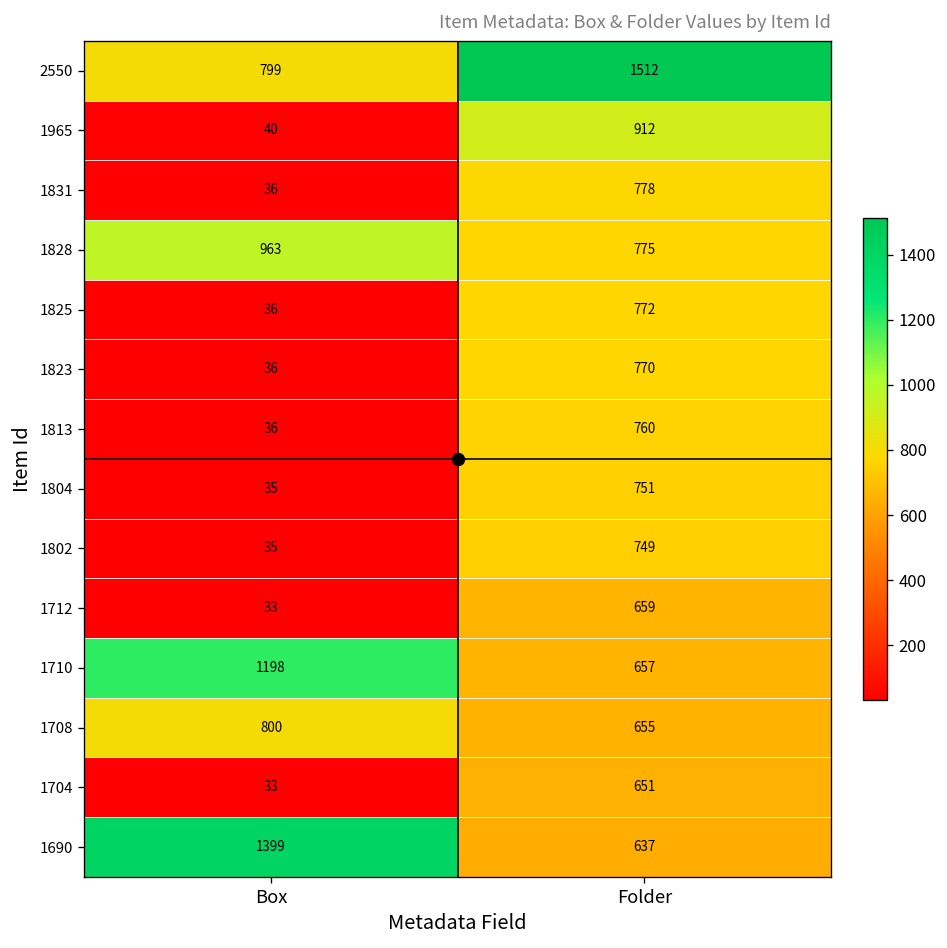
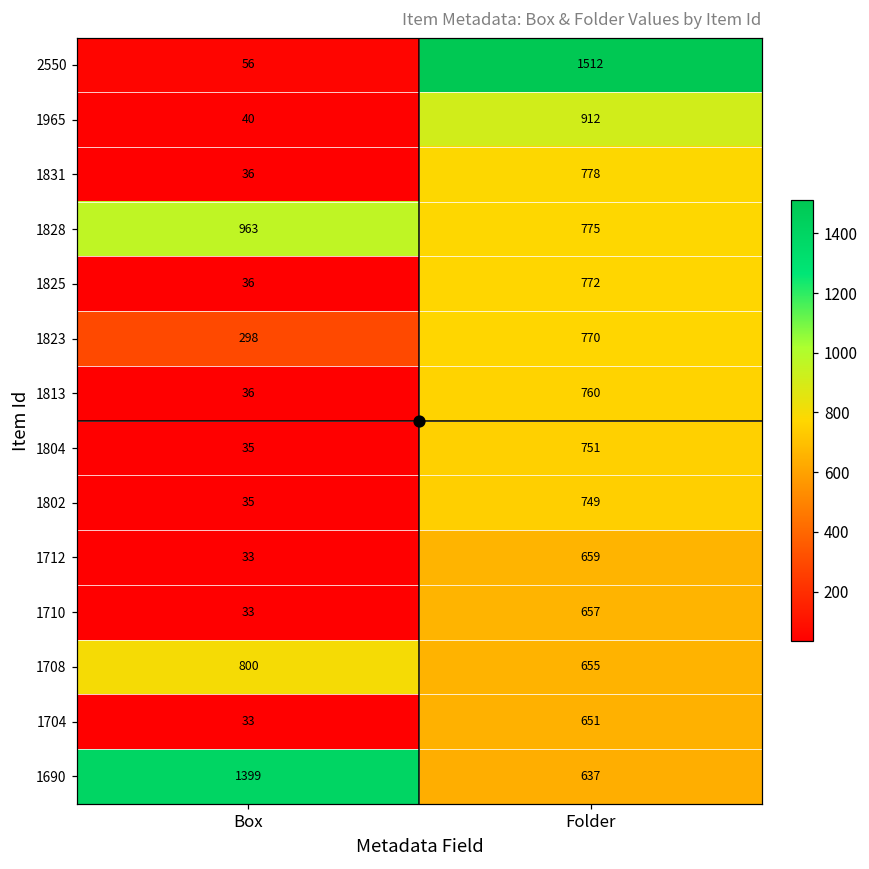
2550, Box: 799 -> 56
1823, Box: 36 -> 298
1710, Box: 1198 -> 33
